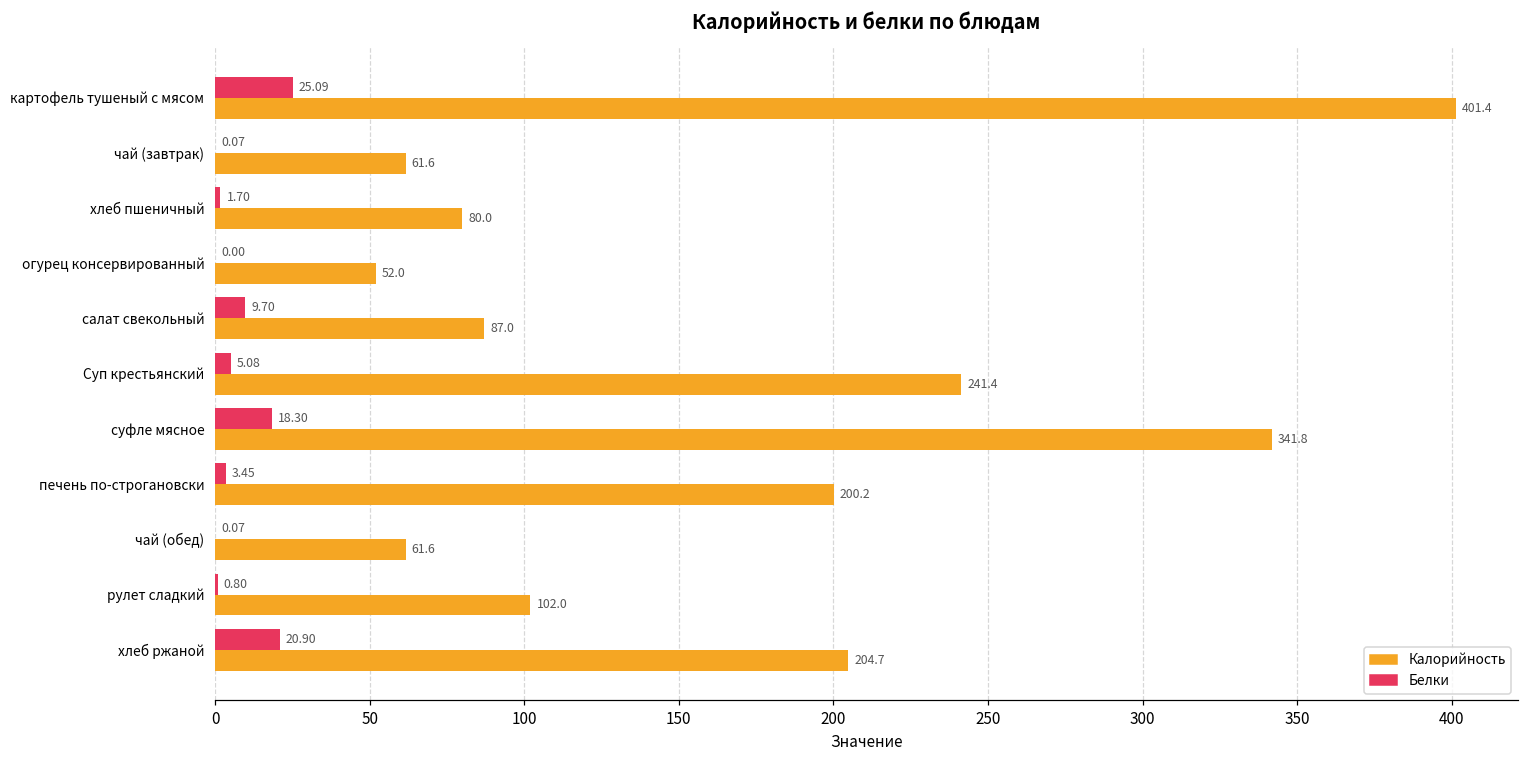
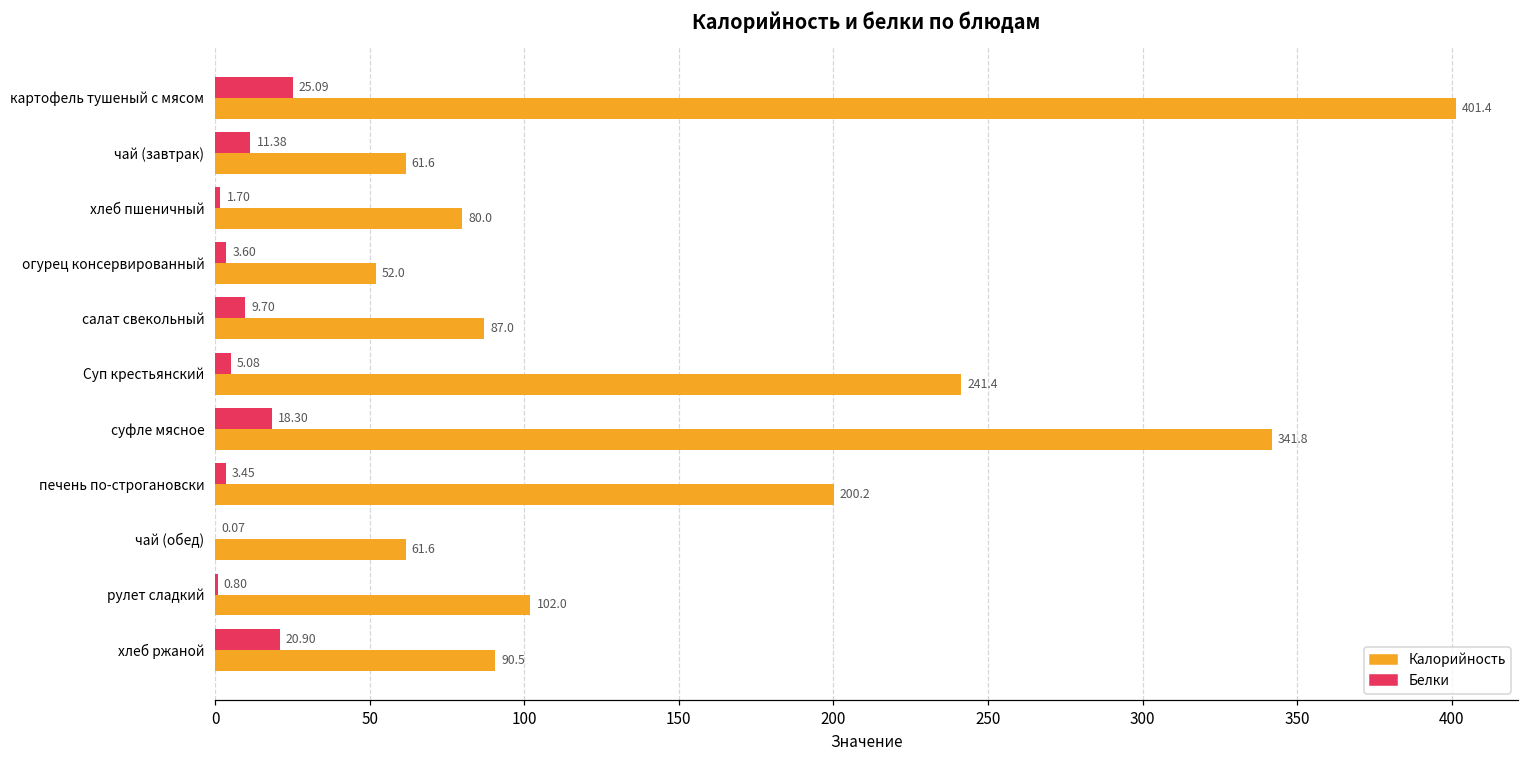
Белки, чай (завтрак): 0.07 -> 11.38
Белки, огурец консервированный: 0.00 -> 3.60
Калорийность, хлеб ржаной: 204.7 -> 90.5
